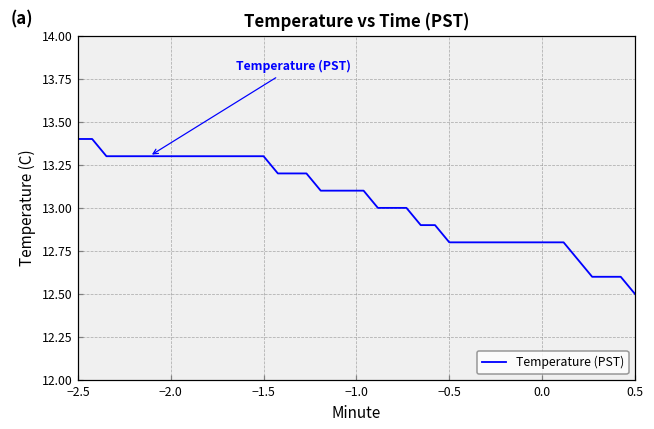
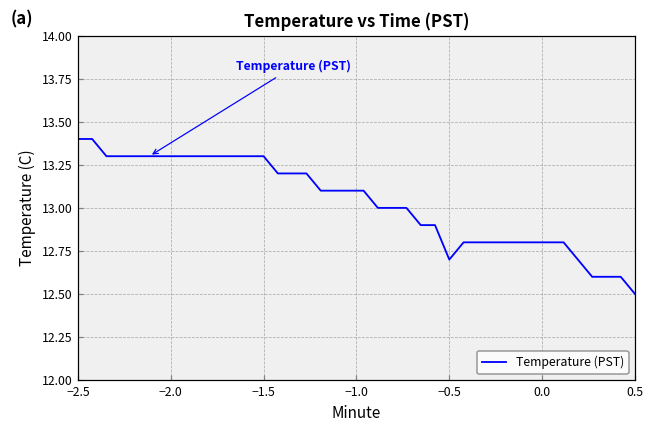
−0.5: 12.8 -> 12.7
